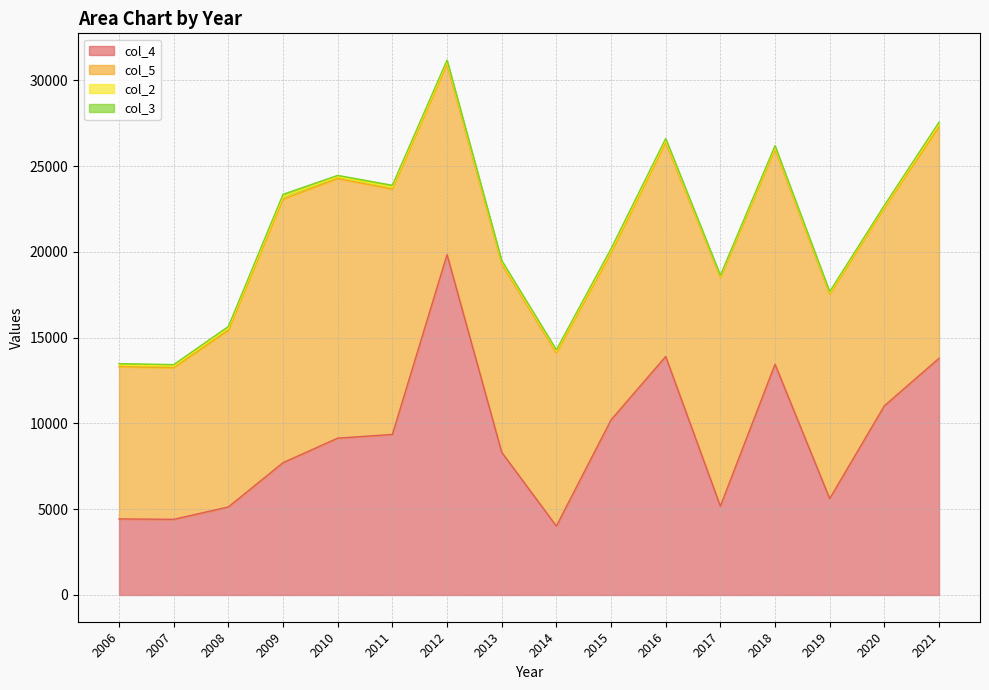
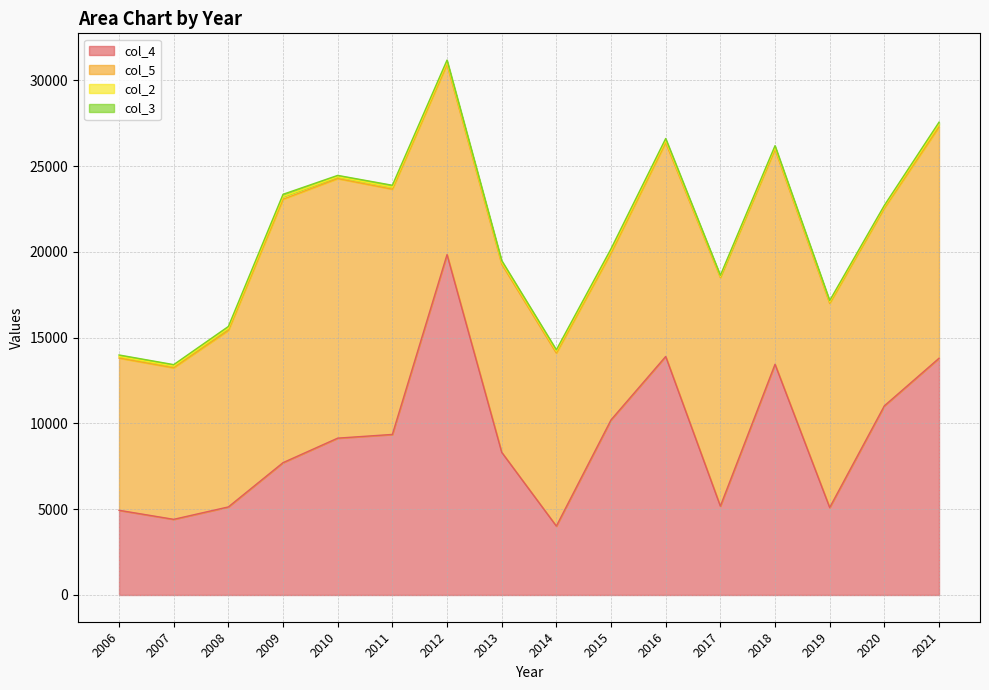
col_4, 2006: 4400 -> 4900
col_4, 2019: 5600 -> 5100
